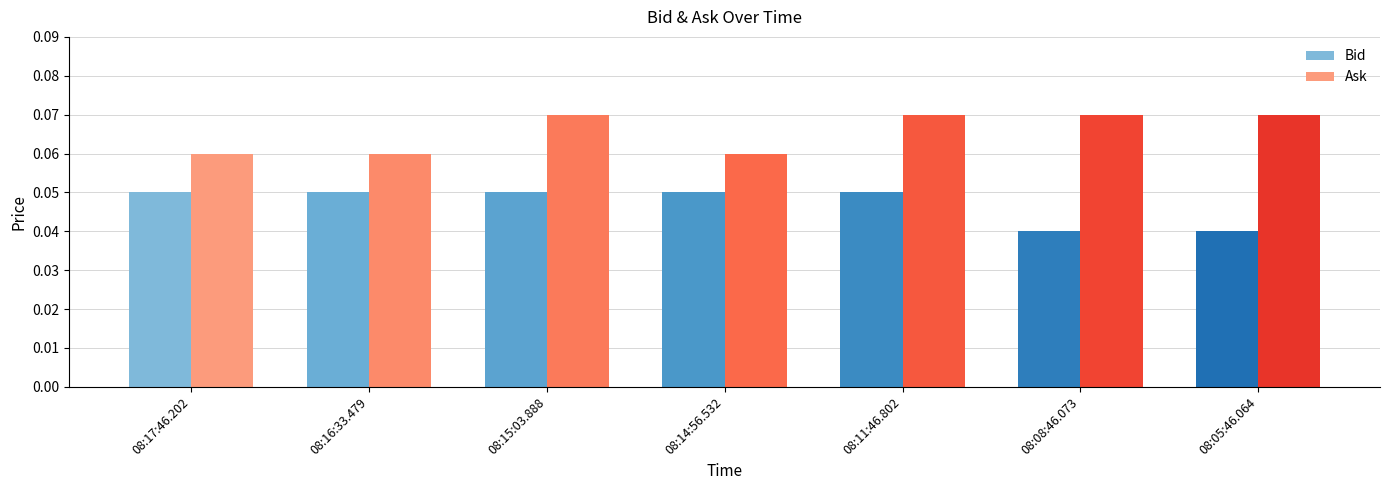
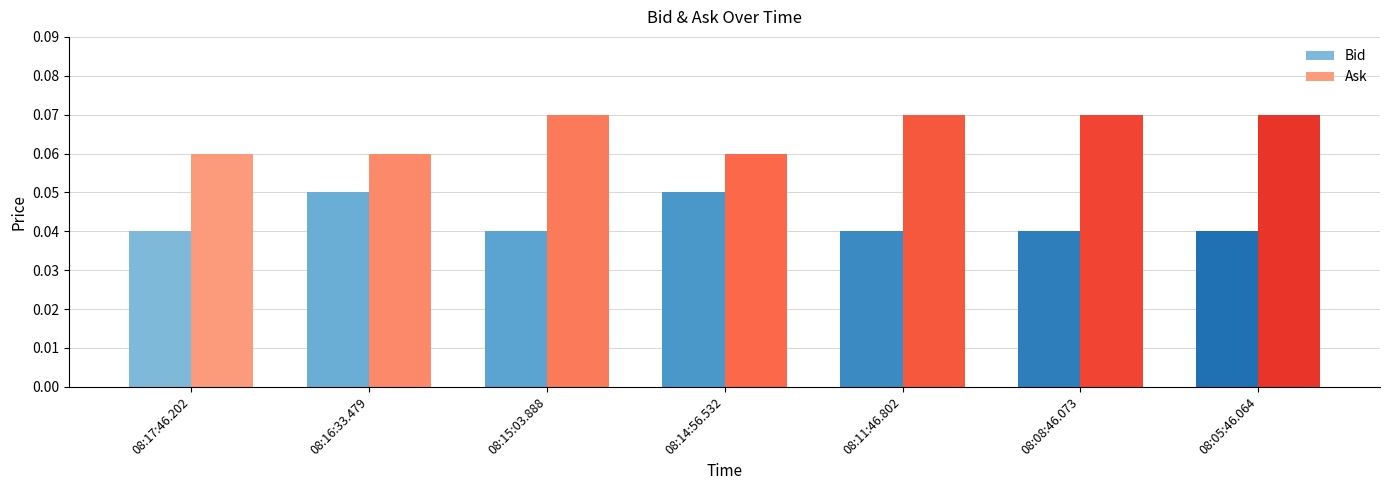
Bid, 08:17:46.202: 0.05 -> 0.04
Bid, 08:15:03.888: 0.05 -> 0.04
Bid, 08:11:46.802: 0.05 -> 0.04
